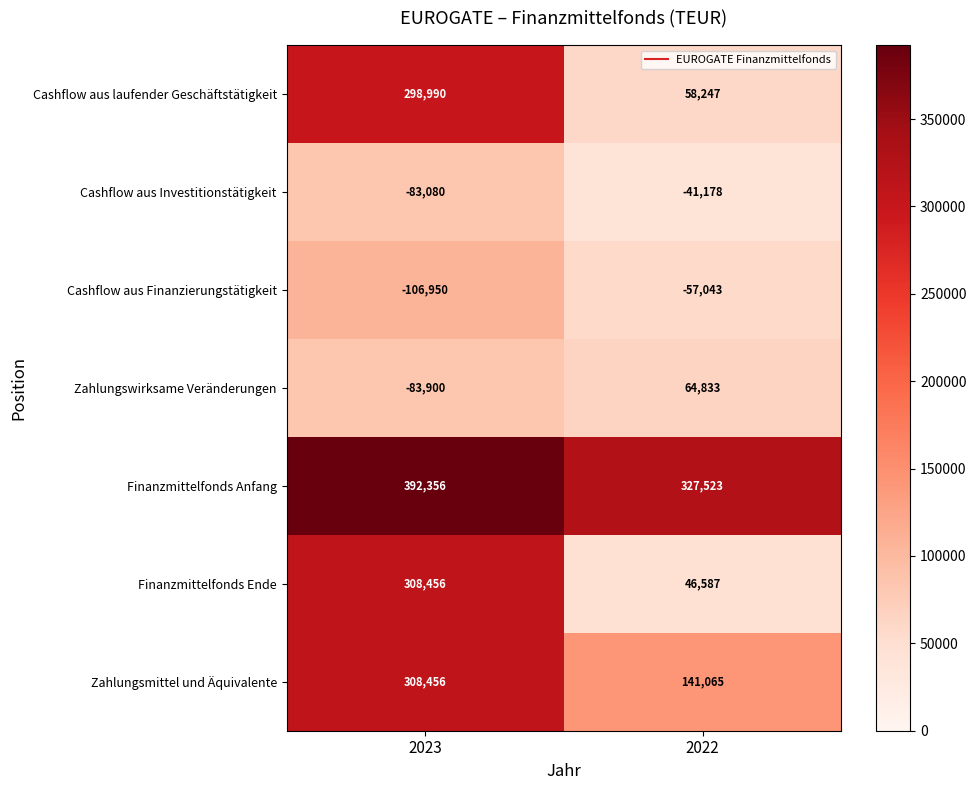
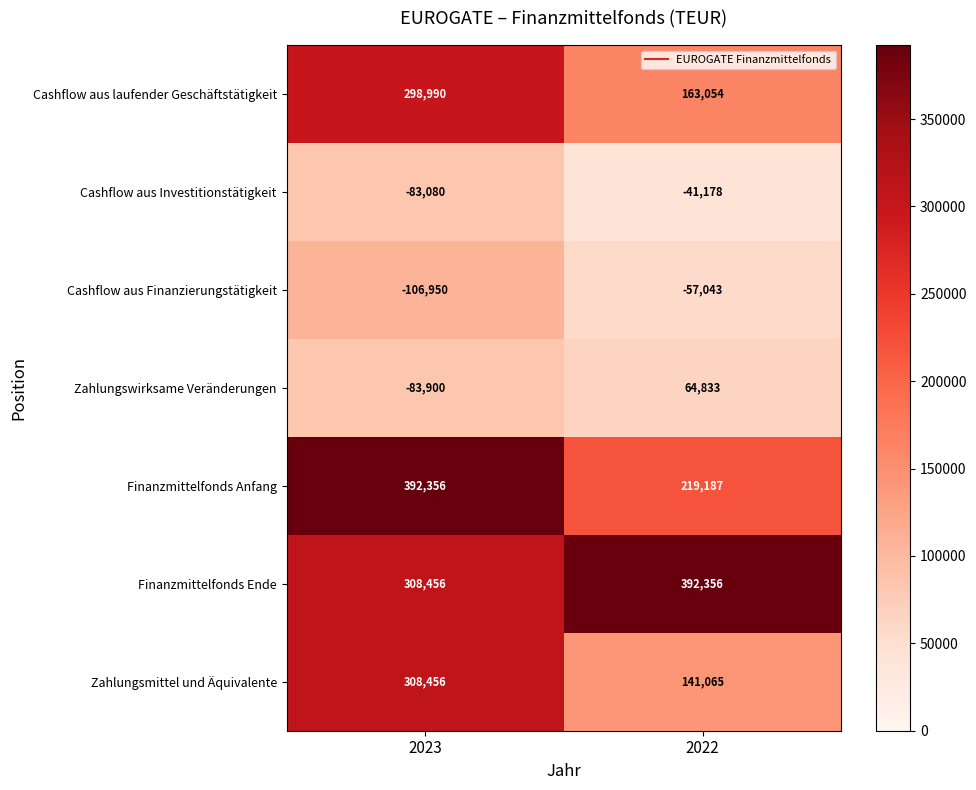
Cashflow aus laufender Geschäftstätigkeit, 2022: 58,247 -> 163,054
Finanzmittelfonds Anfang, 2022: 327,523 -> 219,187
Finanzmittelfonds Ende, 2022: 46,587 -> 392,356
